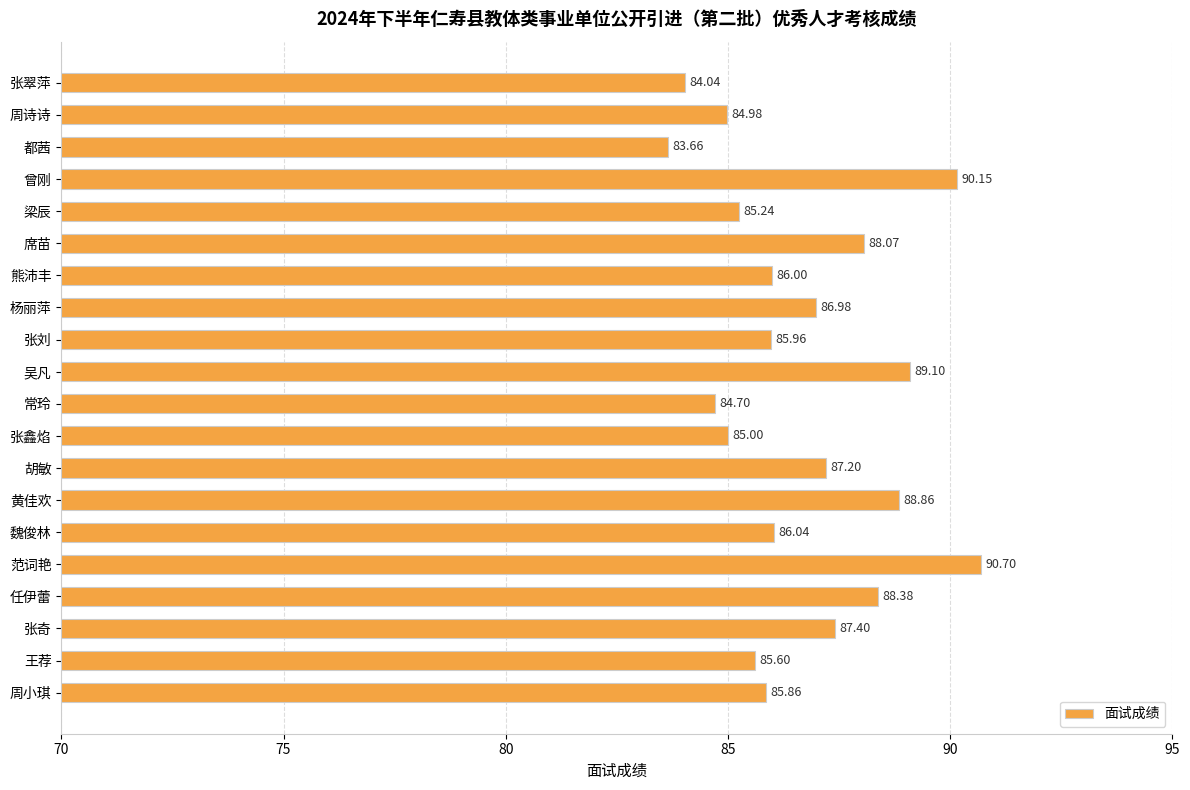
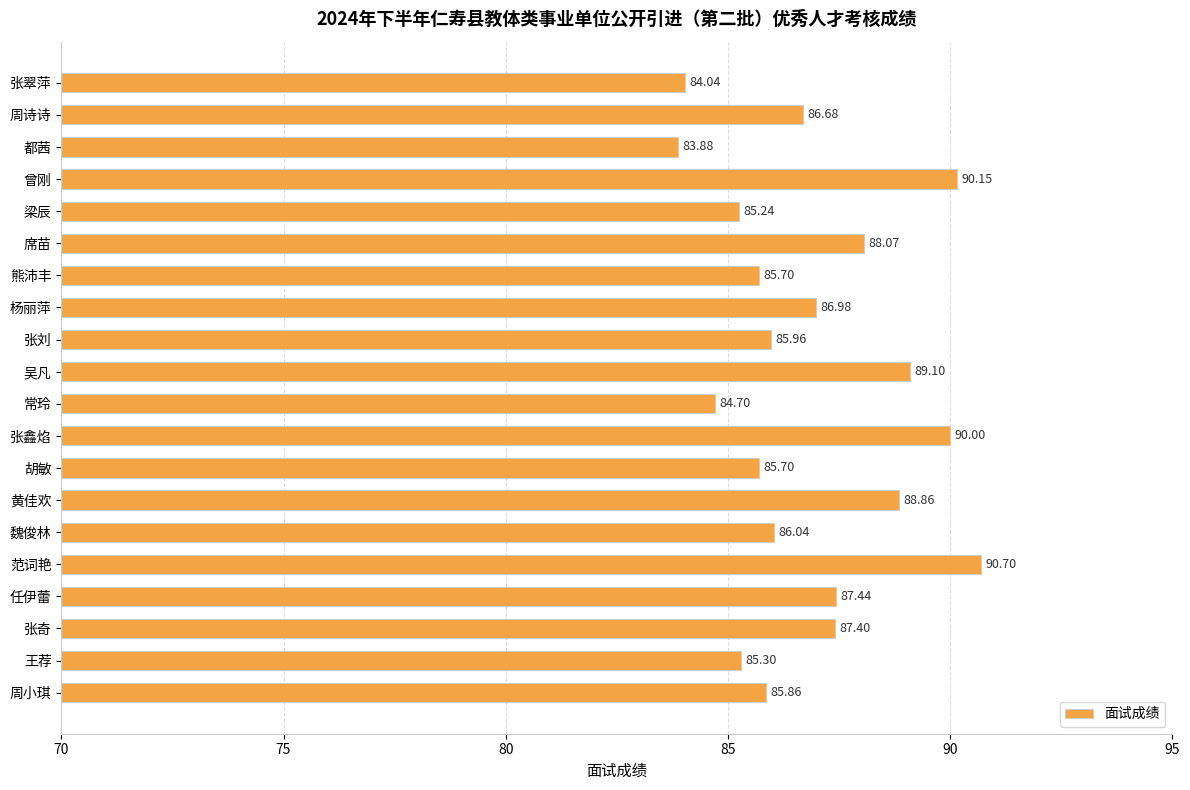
周诗诗: 84.98 -> 86.68
都茜: 83.66 -> 83.88
熊沛丰: 86.00 -> 85.70
张鑫焰: 85.00 -> 90.00
胡敏: 87.20 -> 85.70
任伊蕾: 88.38 -> 87.44
王荐: 85.60 -> 85.30
